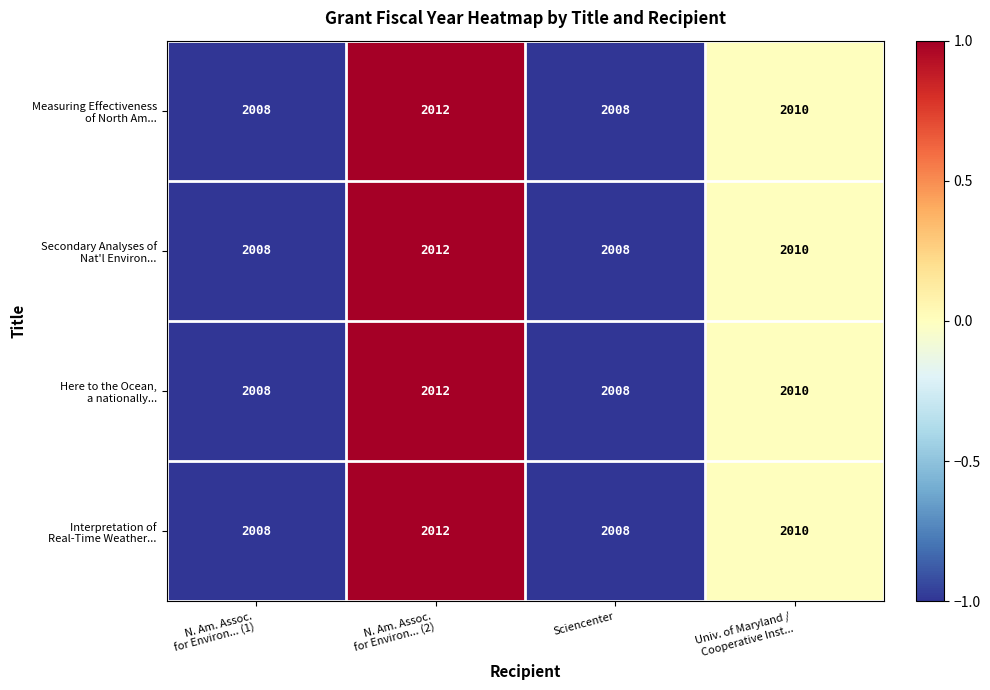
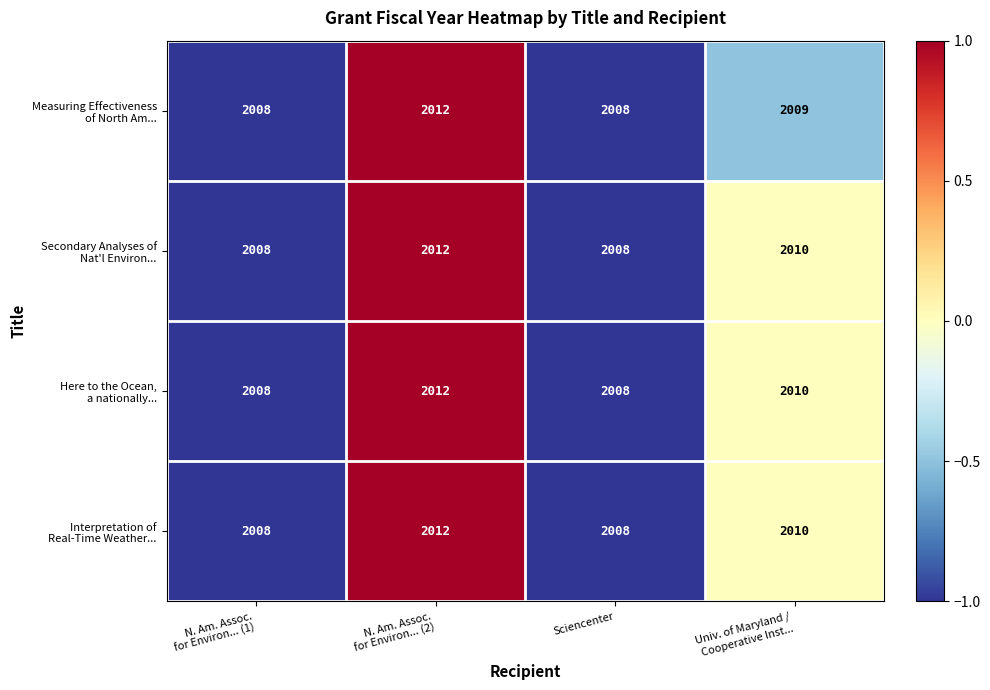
Measuring Effectiveness of North Am..., Univ. of Maryland / Cooperative Inst...: 2010 -> 2009
